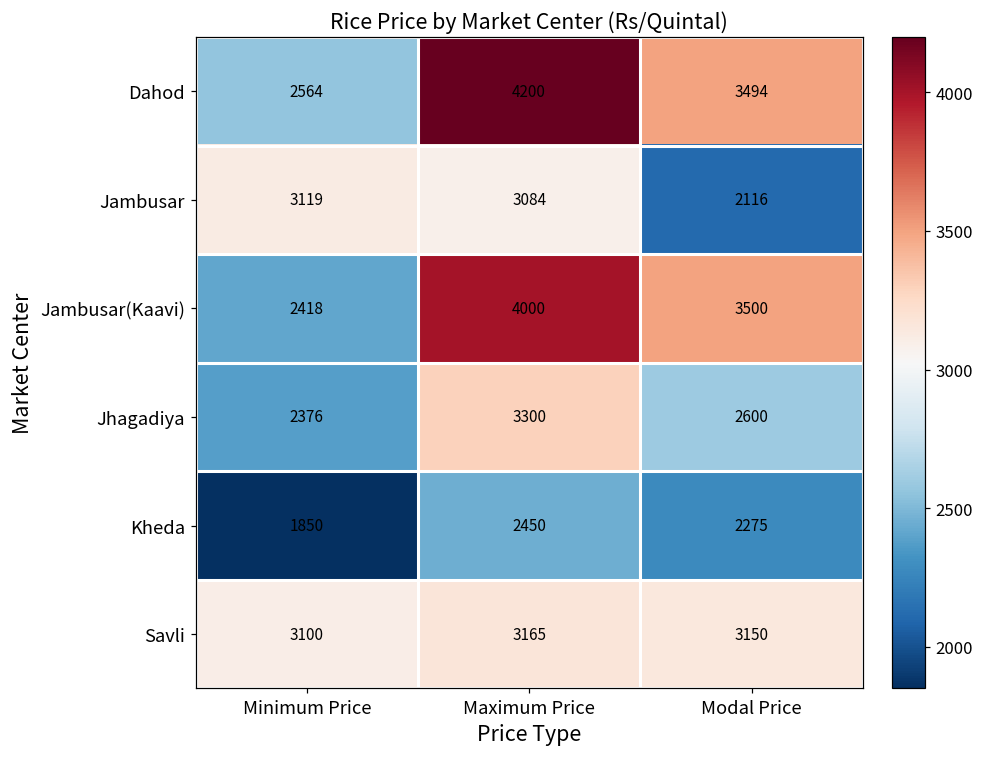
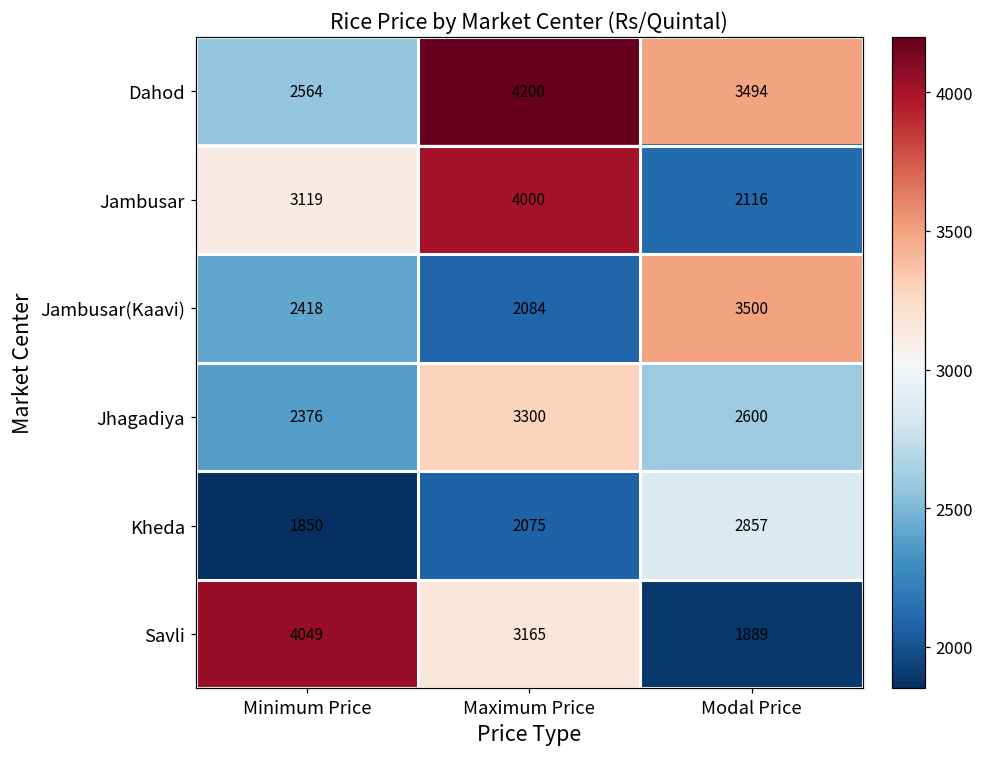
Jambusar, Maximum Price: 3084 -> 4000
Jambusar(Kaavi), Maximum Price: 4000 -> 2084
Kheda, Maximum Price: 2450 -> 2075
Kheda, Modal Price: 2275 -> 2857
Savli, Minimum Price: 3100 -> 4049
Savli, Modal Price: 3150 -> 1889
